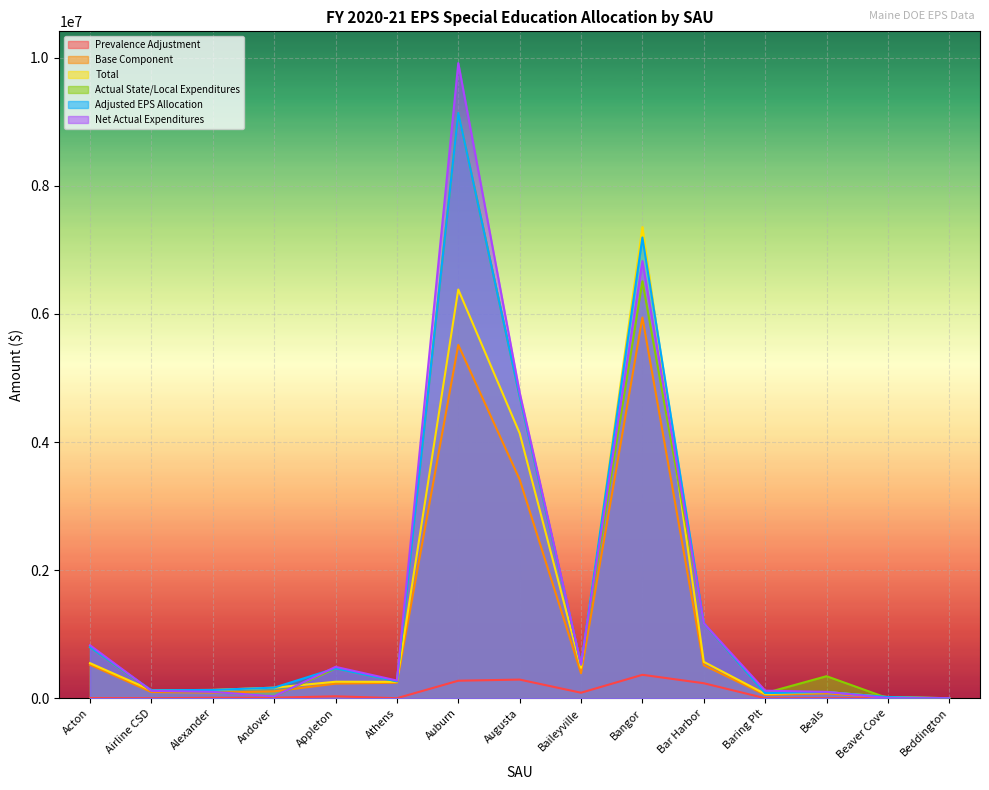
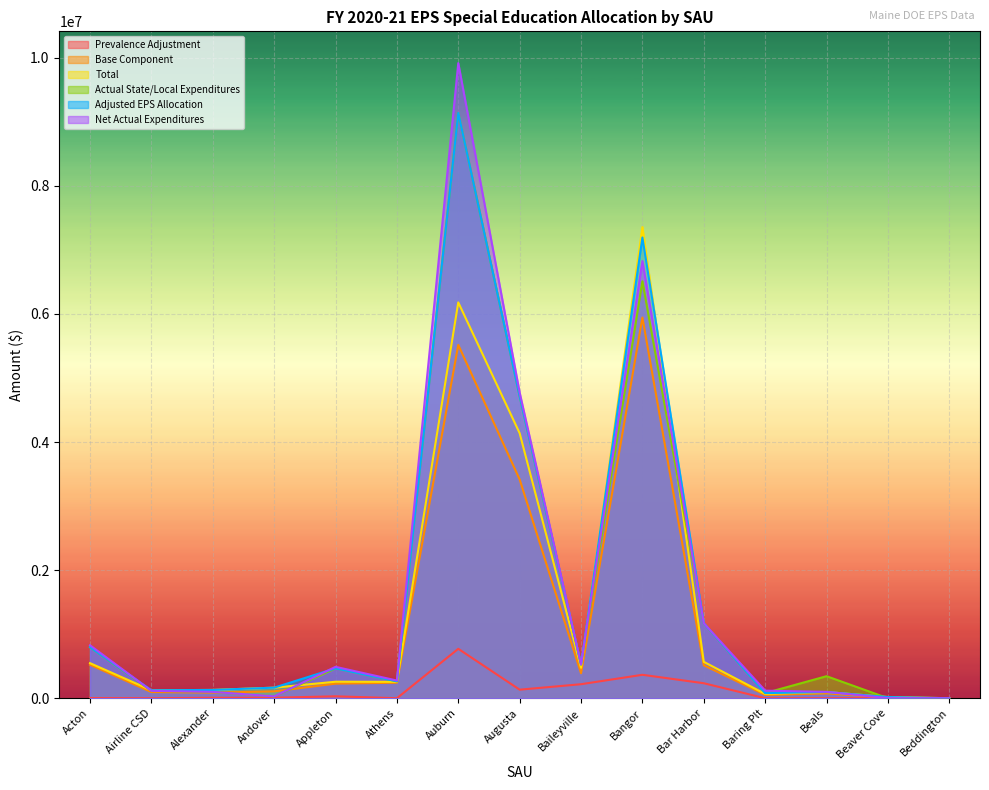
Prevalence Adjustment, Auburn: 300000 -> 800000
Total, Auburn: 6400000 -> 6200000
Prevalence Adjustment, Augusta: 300000 -> 100000
Prevalence Adjustment, Baileyville: 100000 -> 200000
